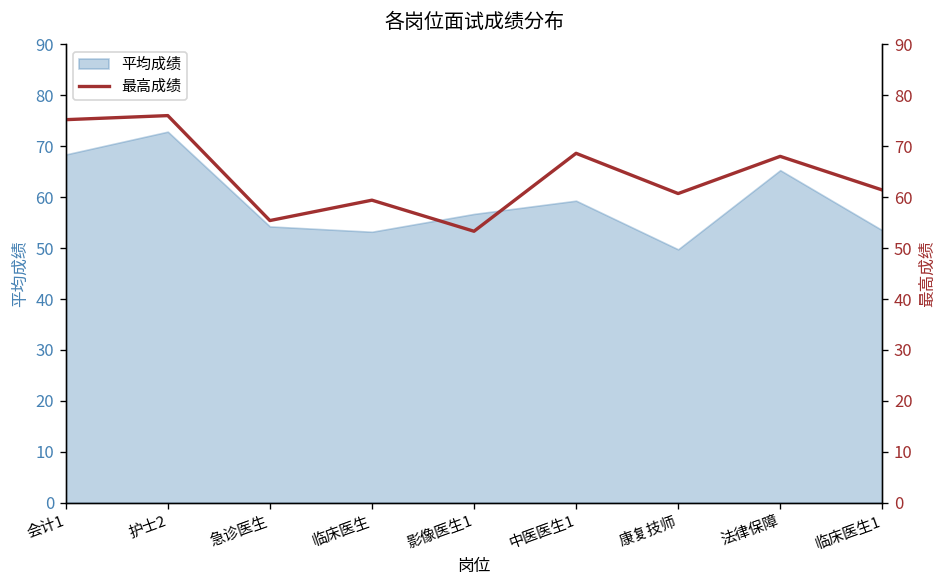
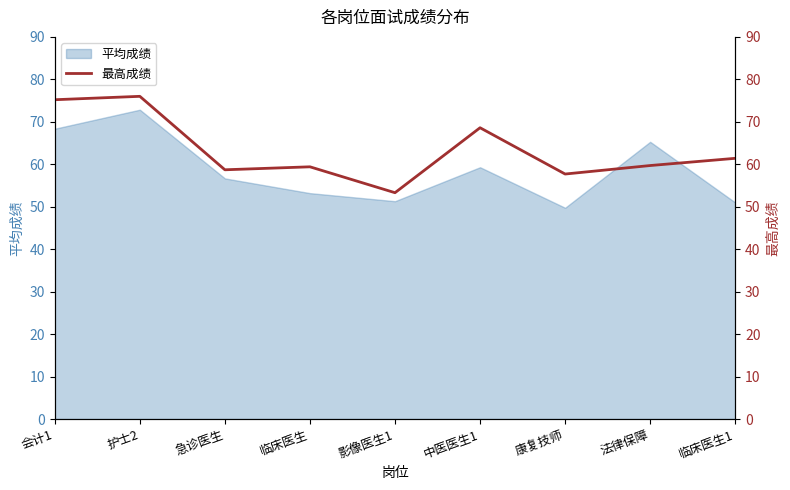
平均成绩, 急诊医生: 54 -> 57
平均成绩, 影像医生1: 57 -> 51
平均成绩, 临床医生1: 54 -> 51
最高成绩, 急诊医生: 55 -> 59
最高成绩, 康复技师: 61 -> 58
最高成绩, 法律保障: 68 -> 60
